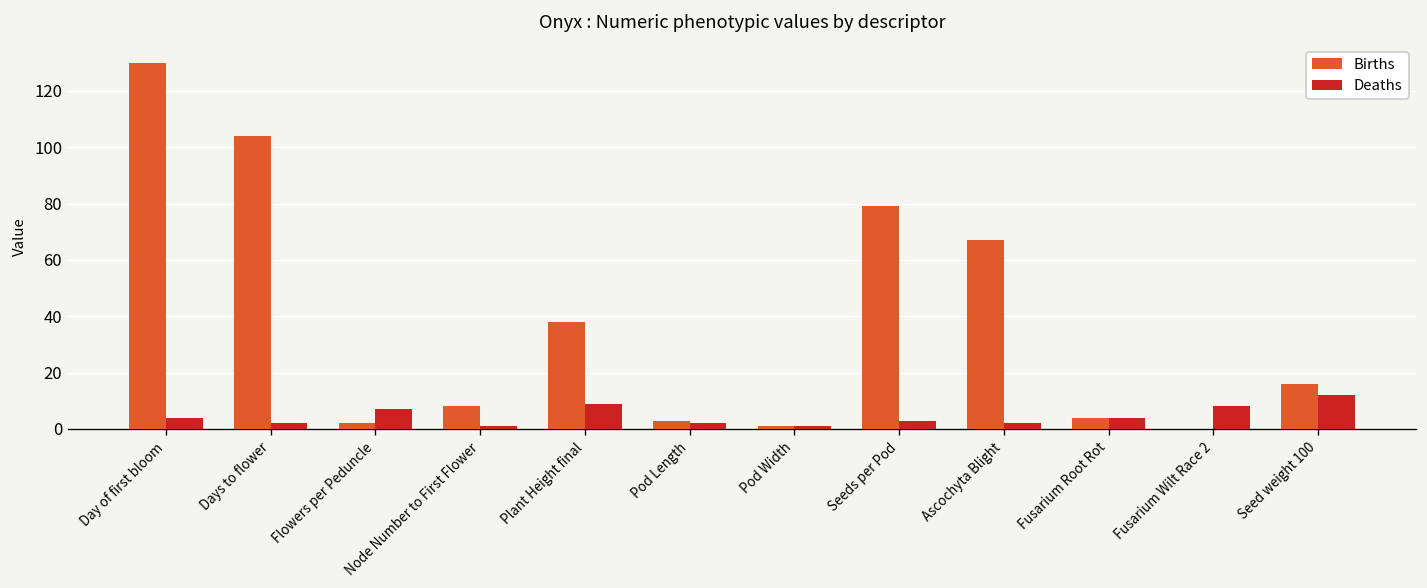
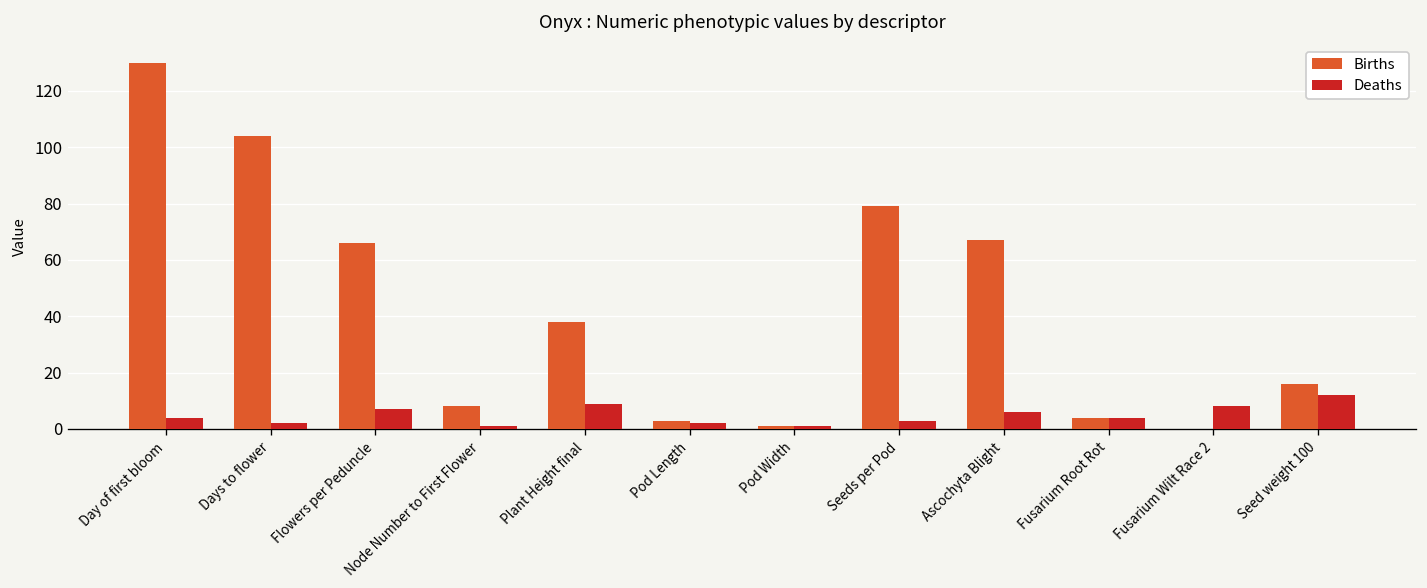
Births, Flowers per Peduncle: 2 -> 66
Deaths, Ascochyta Blight: 2 -> 6
